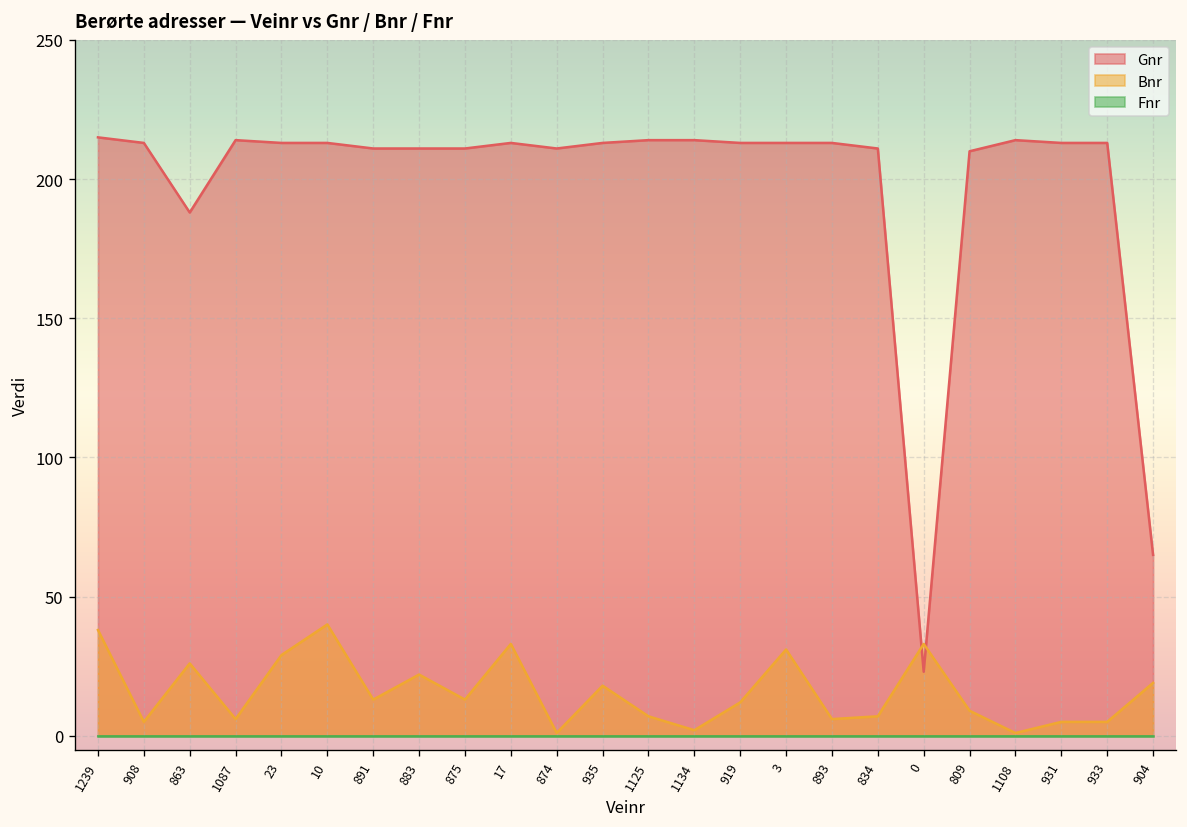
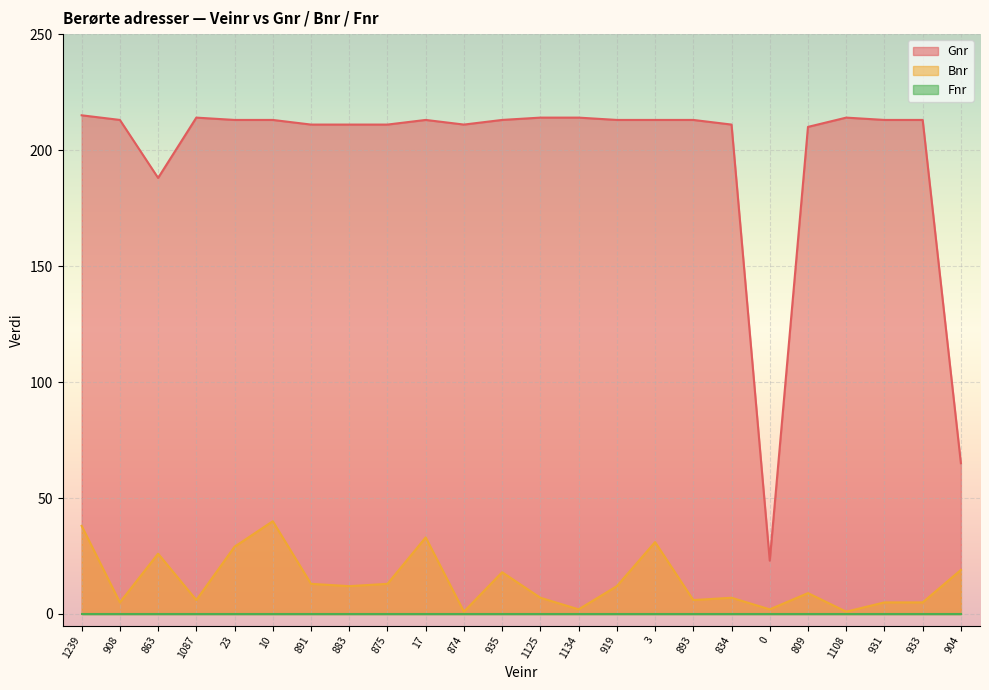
Bnr, 883: 22 -> 12
Bnr, 0: 33 -> 2
